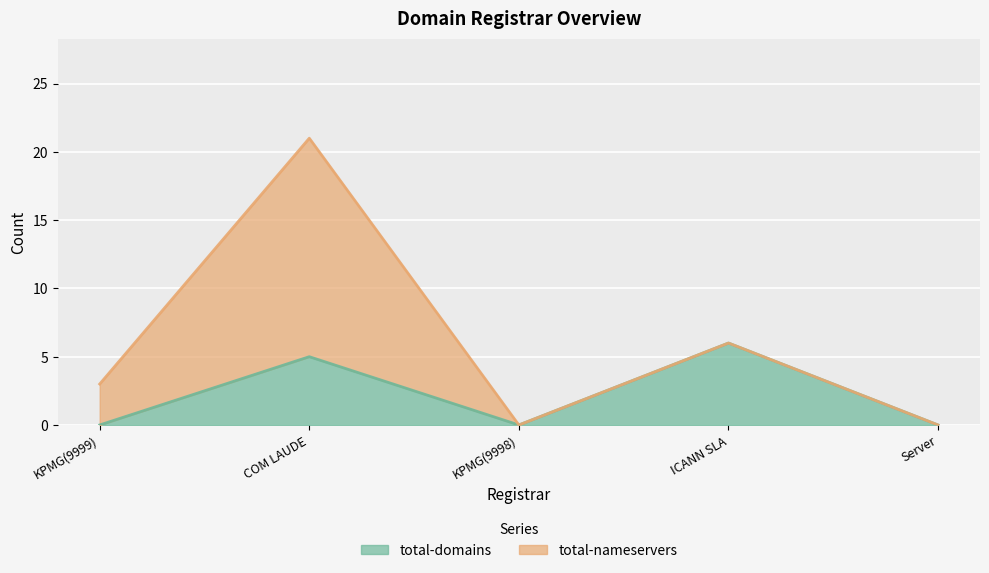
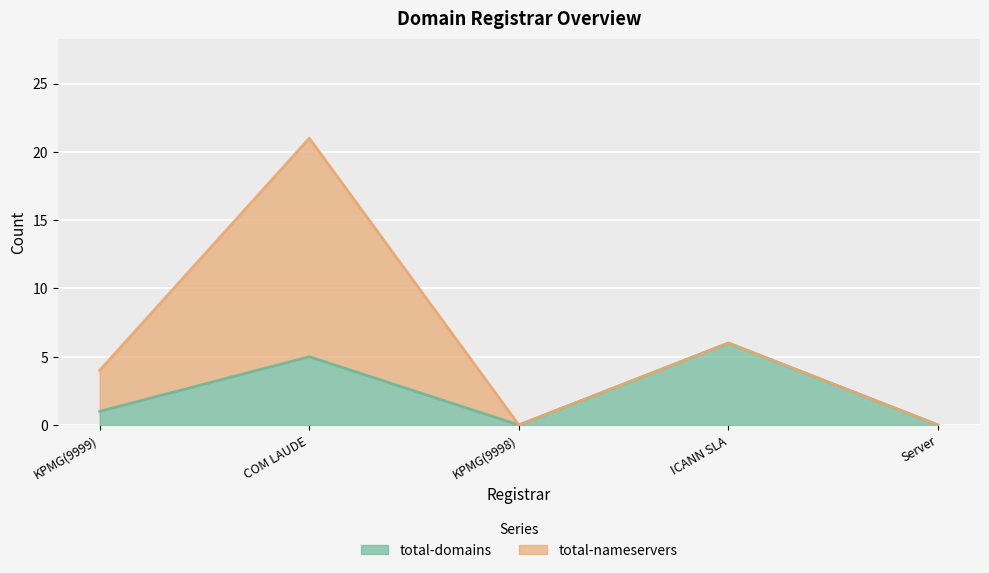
total-domains, KPMG(9999): 0 -> 1
